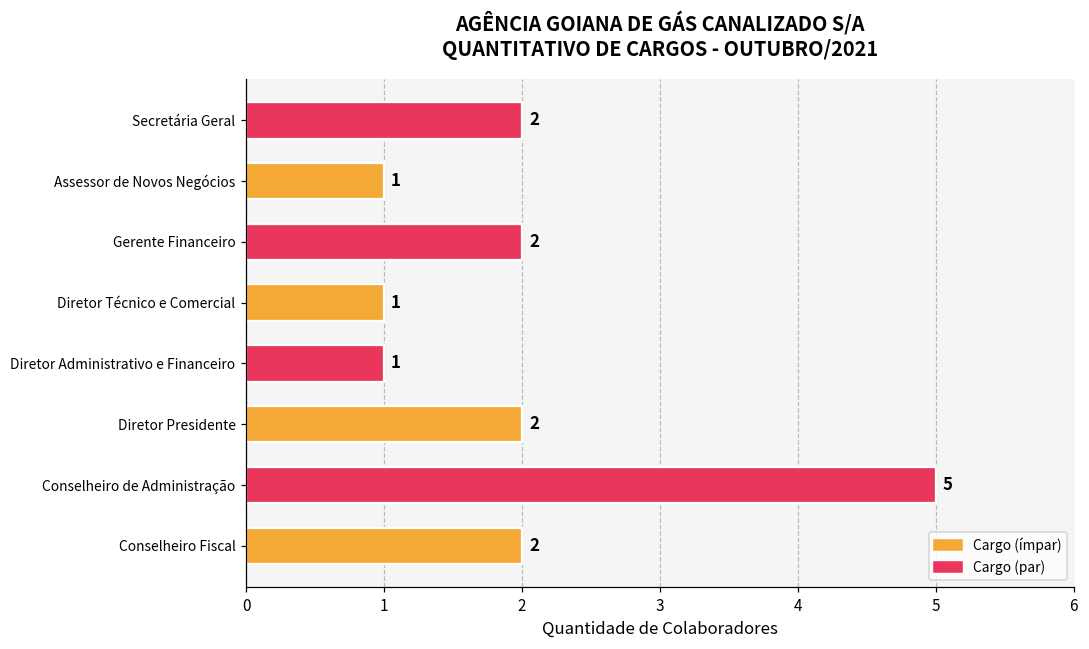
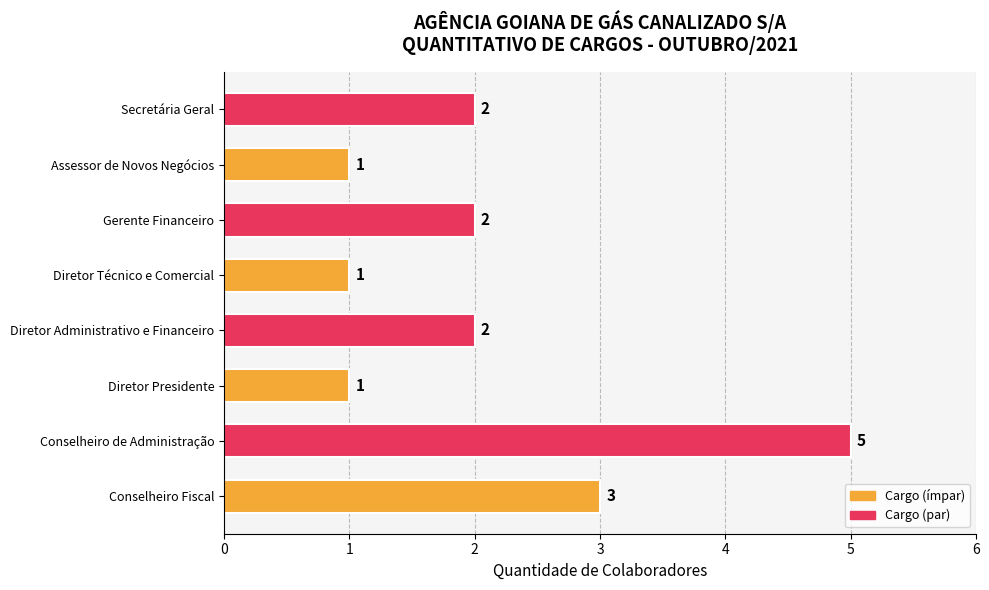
Diretor Administrativo e Financeiro: 1 -> 2
Diretor Presidente: 2 -> 1
Conselheiro Fiscal: 2 -> 3
